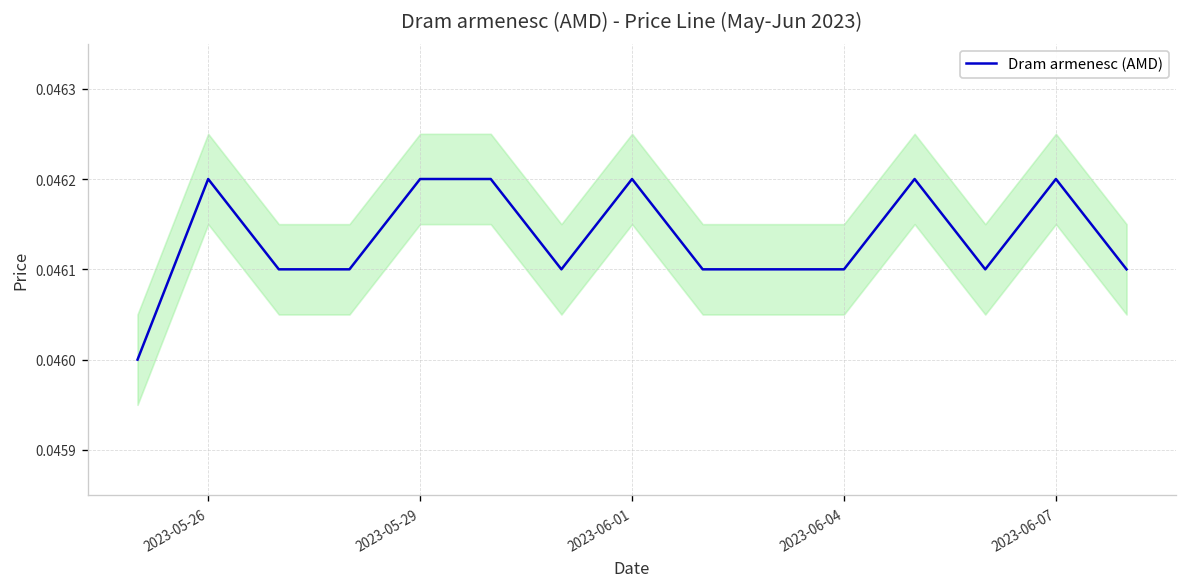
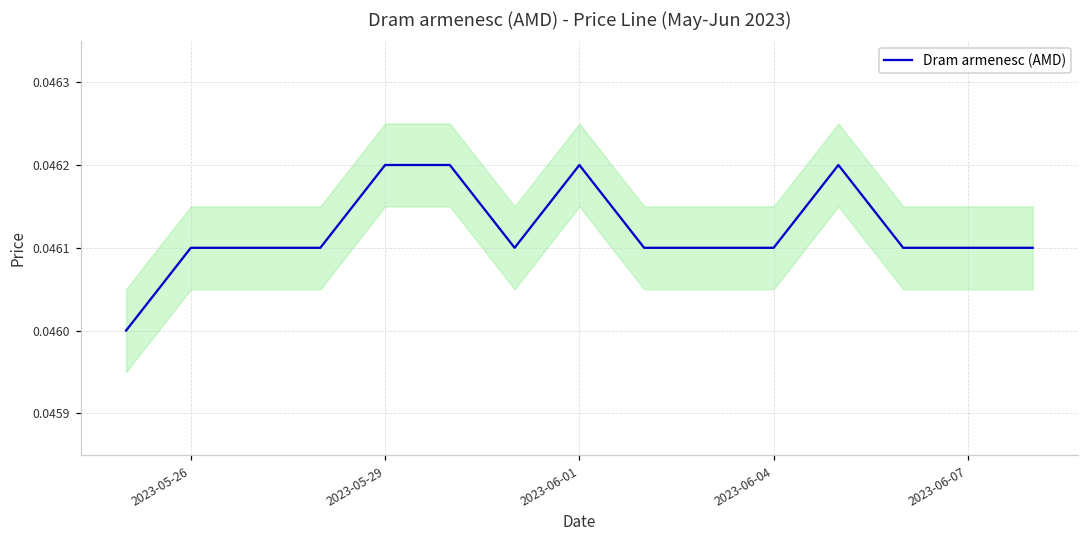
Dram armenesc (AMD), 2023-05-26: 0.0462 -> 0.0461
Dram armenesc (AMD), 2023-06-07: 0.0462 -> 0.0461
